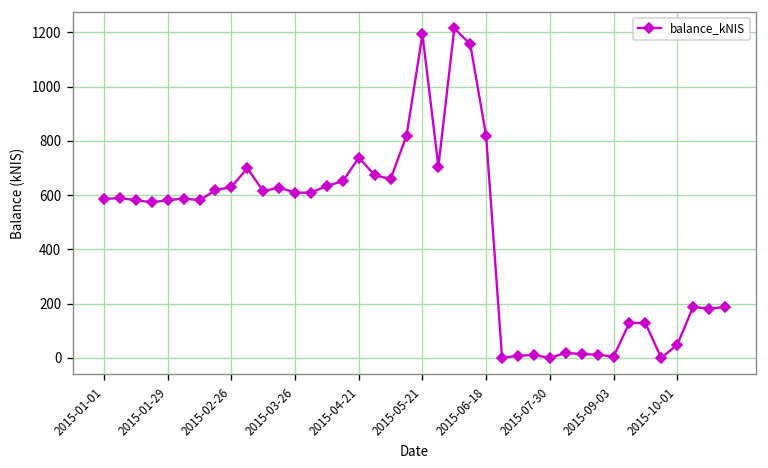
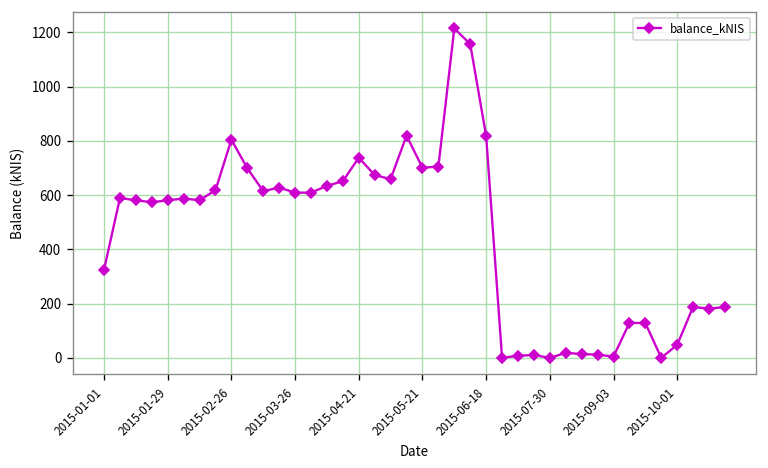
2015-01-01: 590 -> 330
2015-02-26: 630 -> 800
2015-05-21: 1190 -> 700
